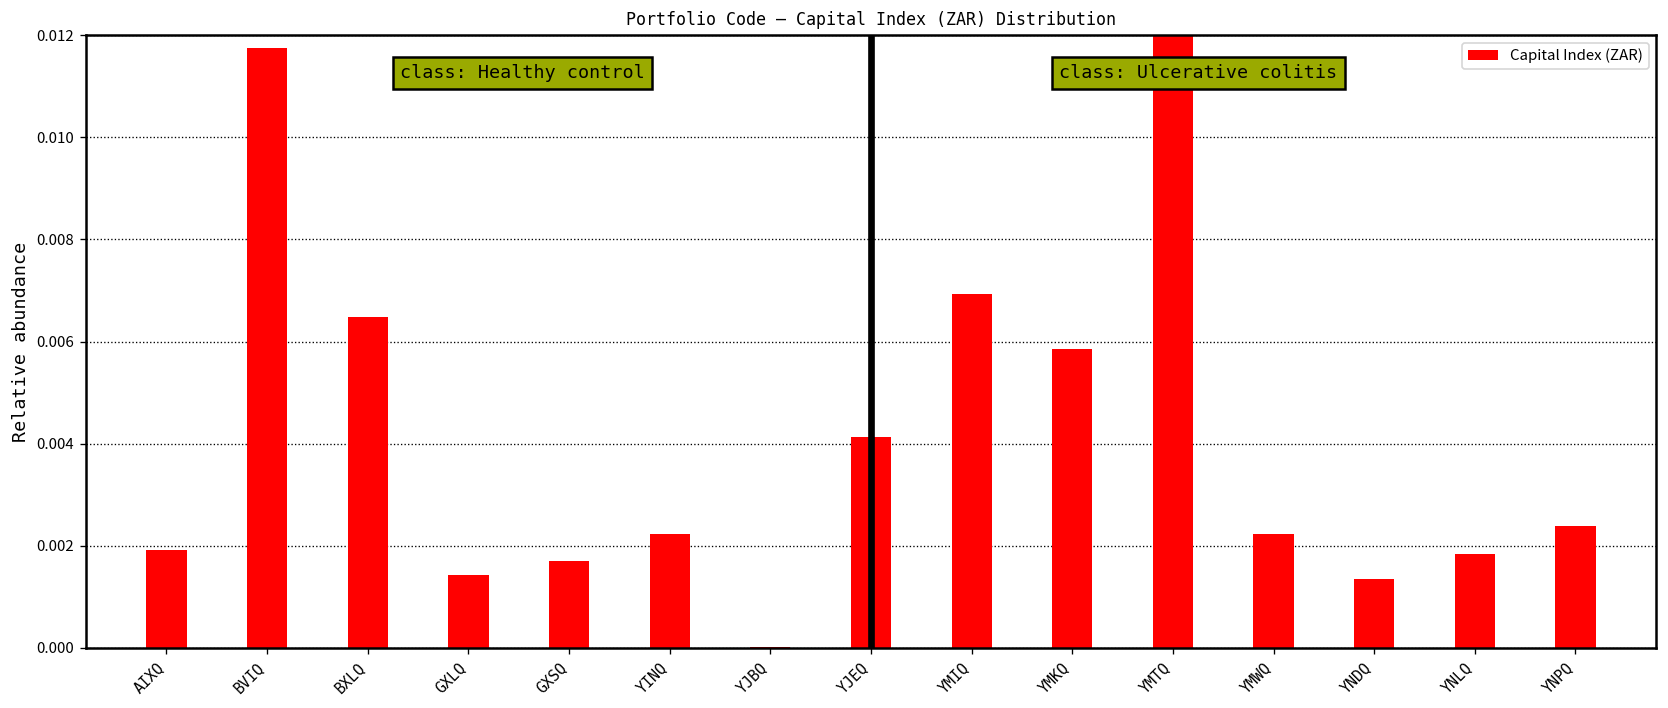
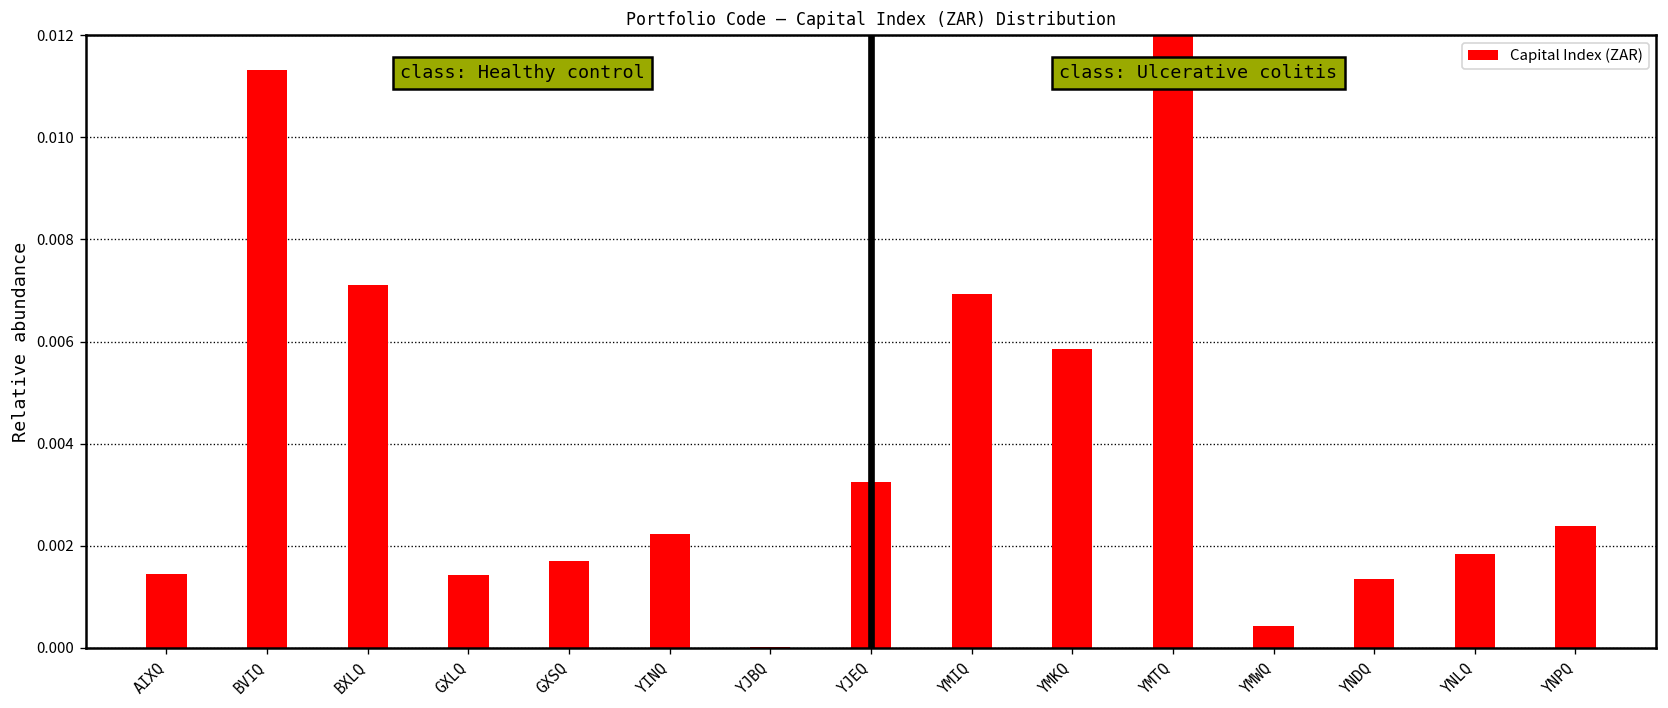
AIXQ: 0.0019 -> 0.0015
BVIQ: 0.0118 -> 0.0113
BXLQ: 0.0065 -> 0.0071
YJEQ: 0.0041 -> 0.0033
YMWQ: 0.0022 -> 0.0004
